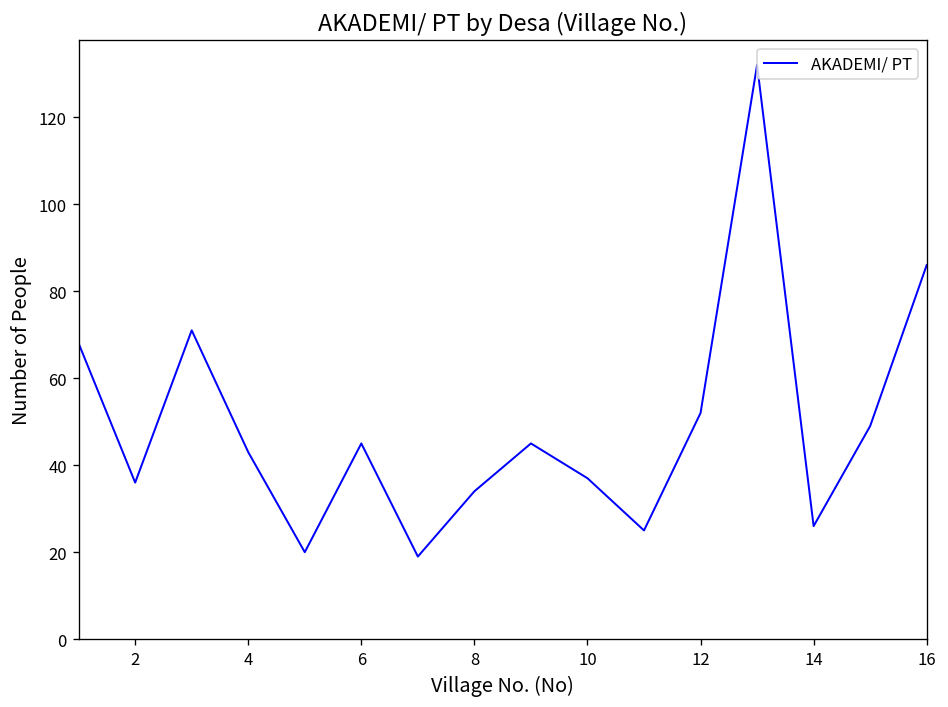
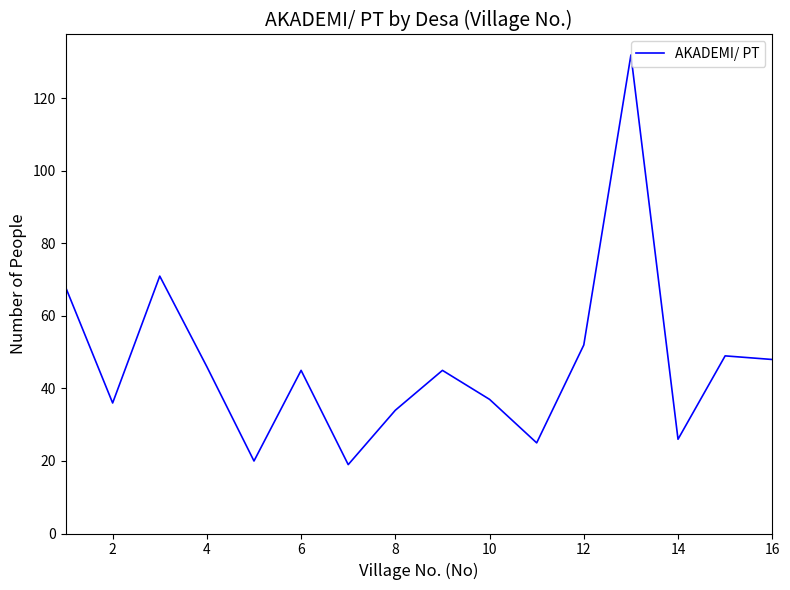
4: 43 -> 46
16: 86 -> 48
